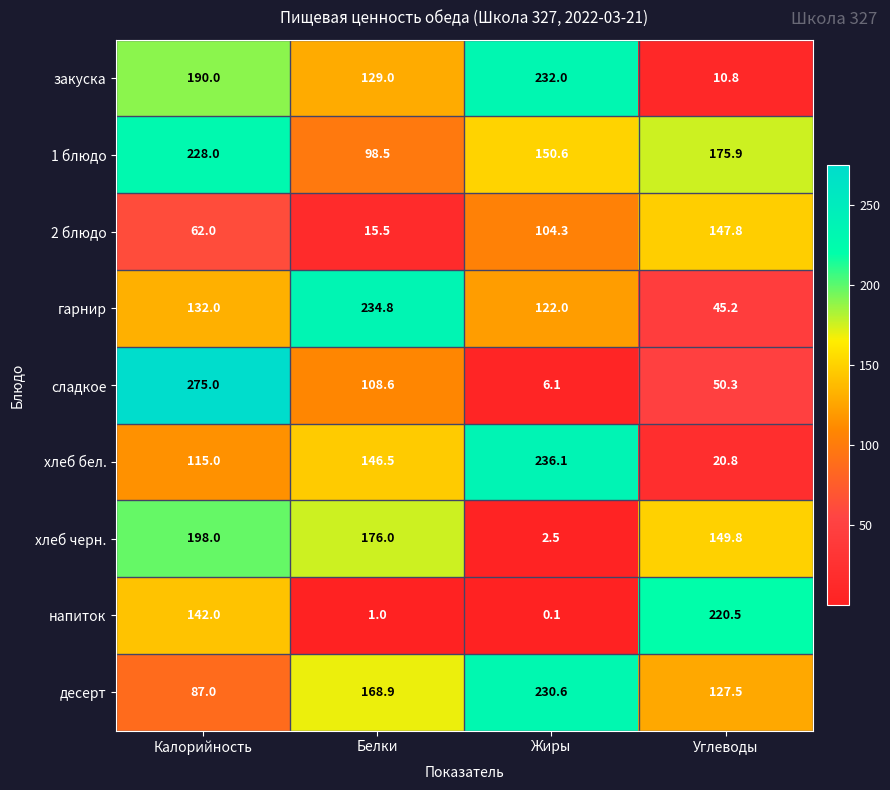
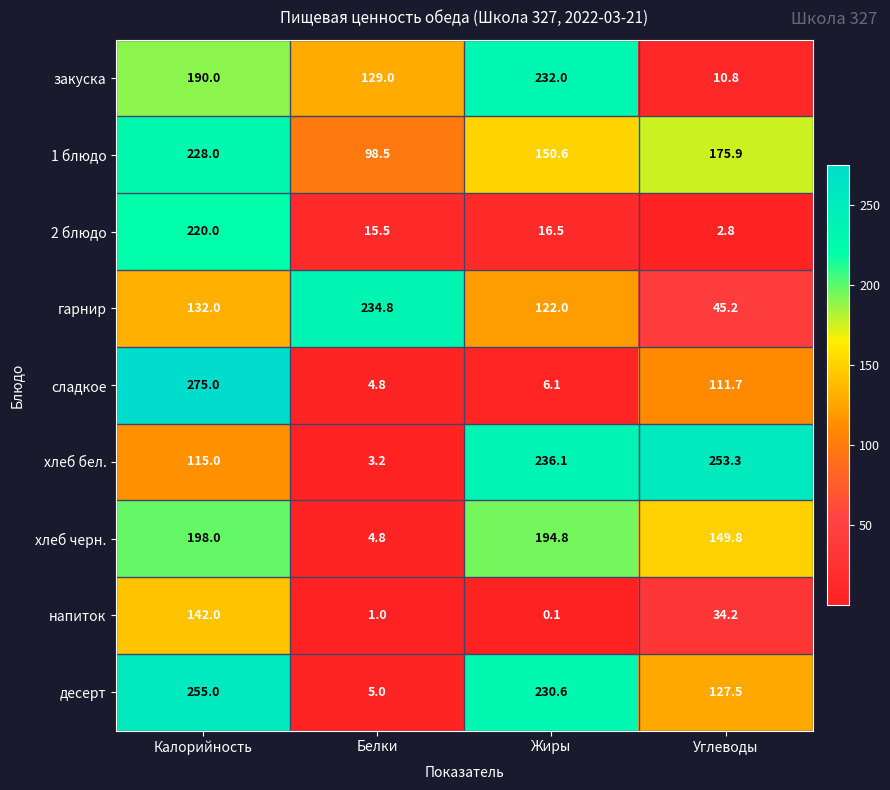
2 блюдо, Калорийность: 62.0 -> 220.0
2 блюдо, Жиры: 104.3 -> 16.5
2 блюдо, Углеводы: 147.8 -> 2.8
сладкое, Белки: 108.6 -> 4.8
сладкое, Углеводы: 50.3 -> 111.7
хлеб бел., Белки: 146.5 -> 3.2
хлеб бел., Углеводы: 20.8 -> 253.3
хлеб черн., Белки: 176.0 -> 4.8
хлеб черн., Жиры: 2.5 -> 194.8
напиток, Углеводы: 220.5 -> 34.2
десерт, Калорийность: 87.0 -> 255.0
десерт, Белки: 168.9 -> 5.0
